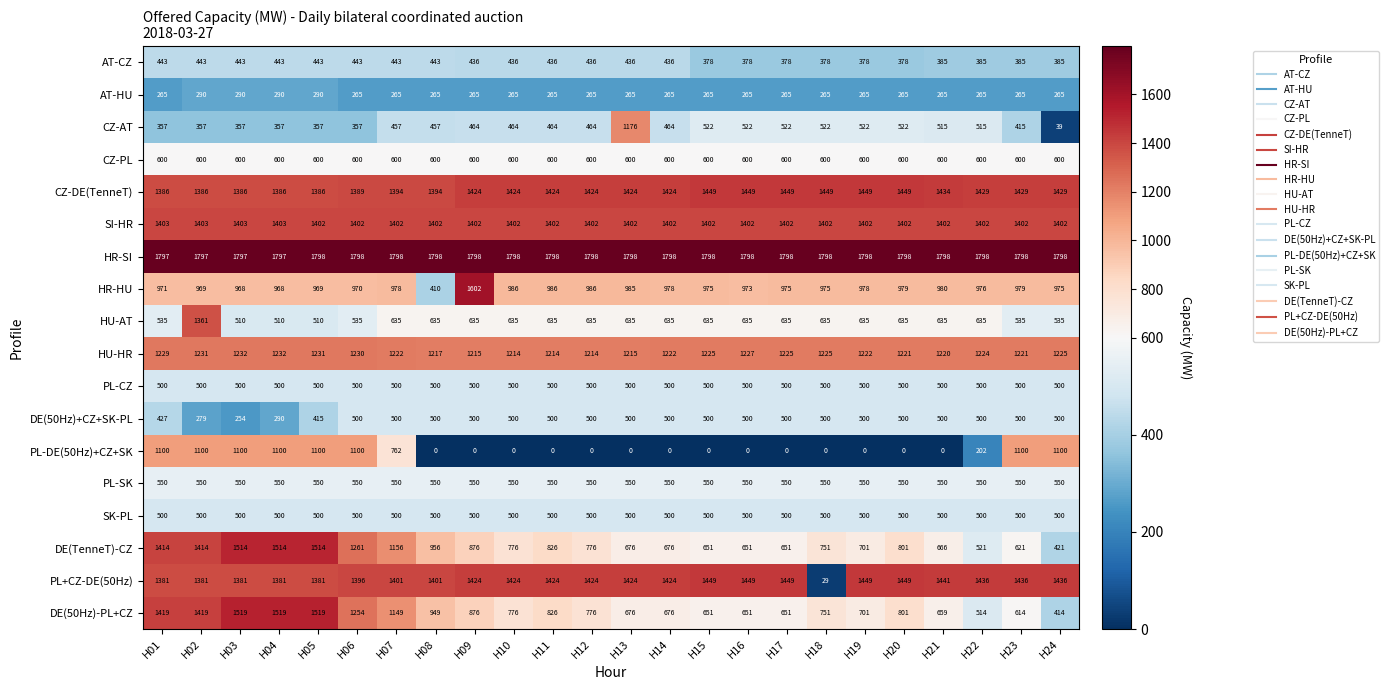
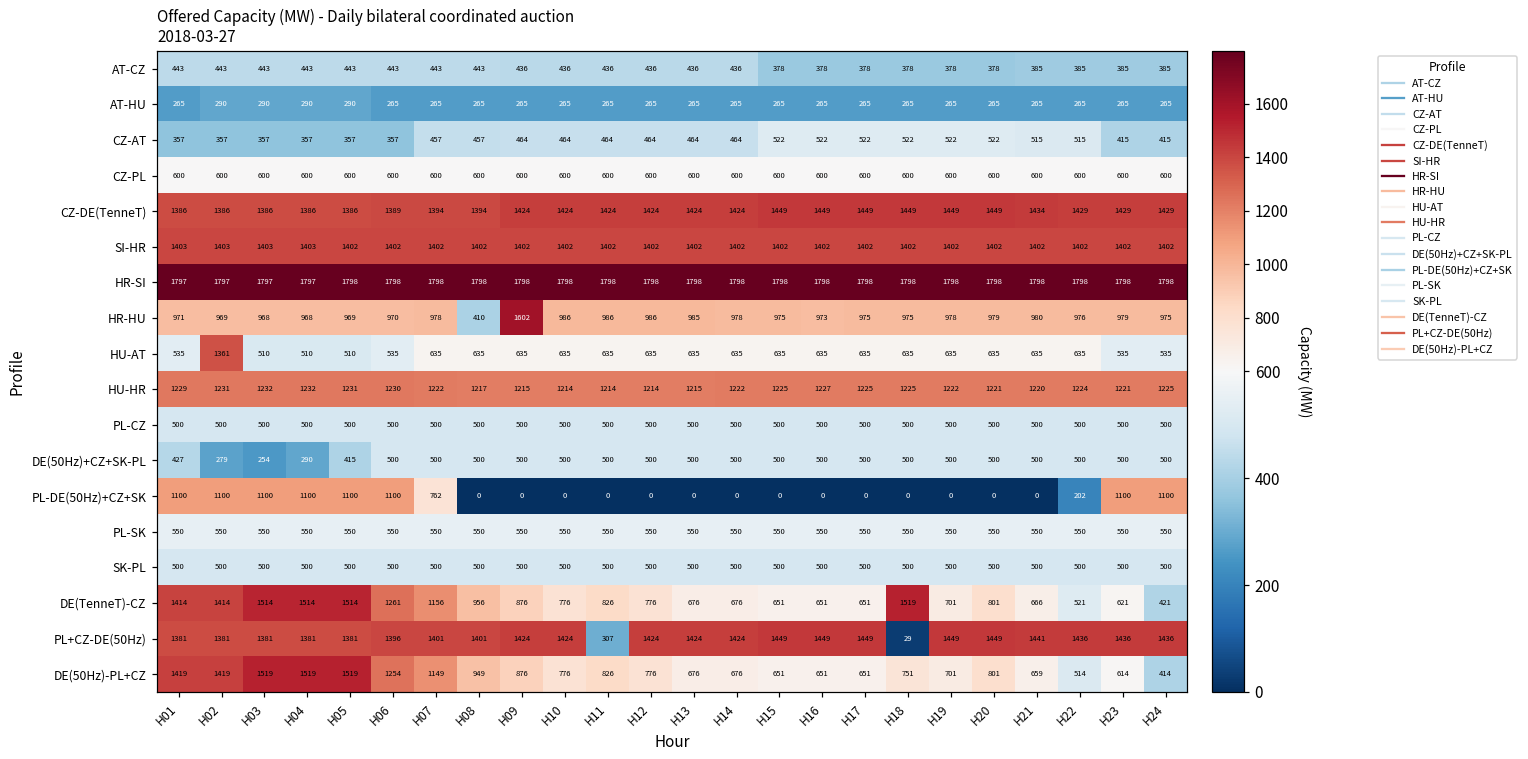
CZ-AT, H13: 1176 -> 464
CZ-AT, H24: 39 -> 415
DE(TenneT)-CZ, H18: 751 -> 1519
PL+CZ-DE(50Hz), H11: 1424 -> 307
